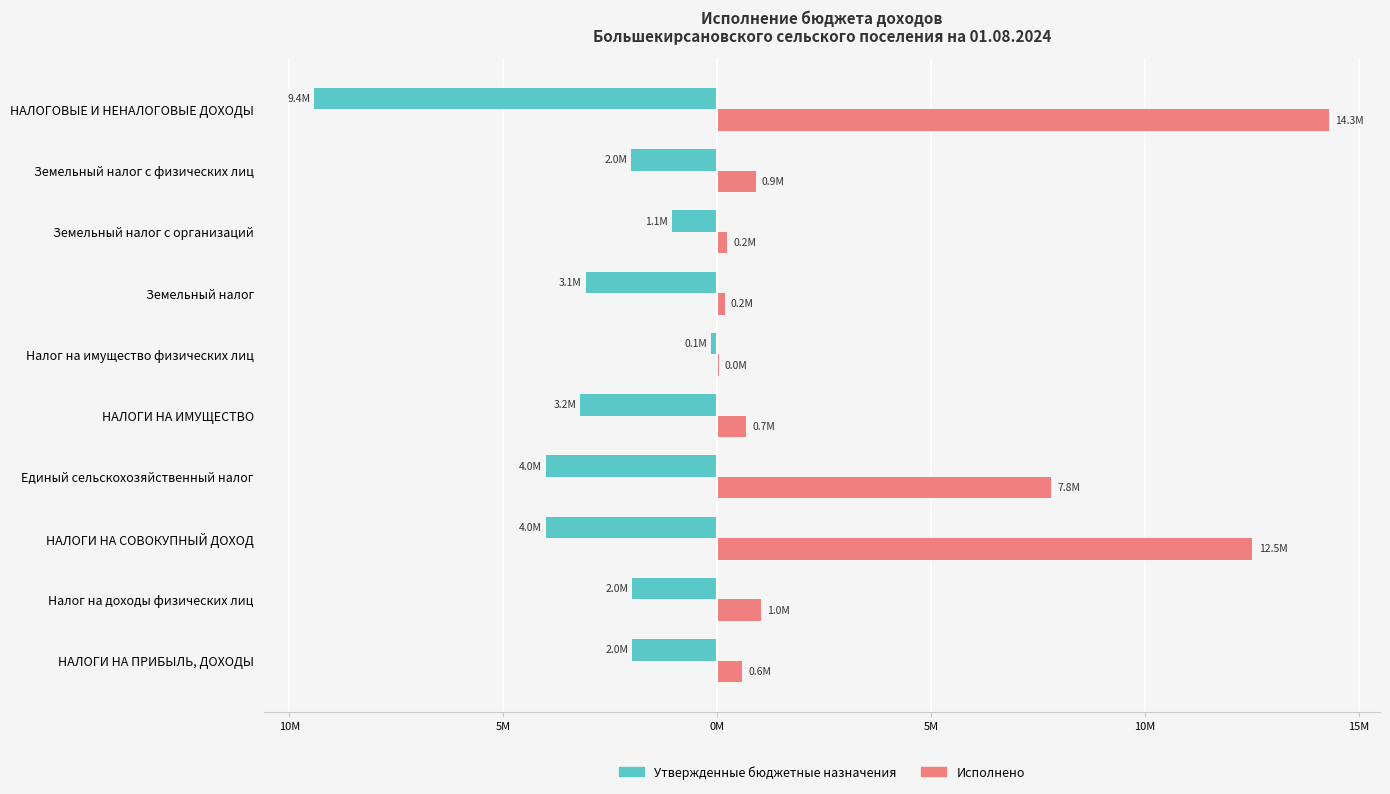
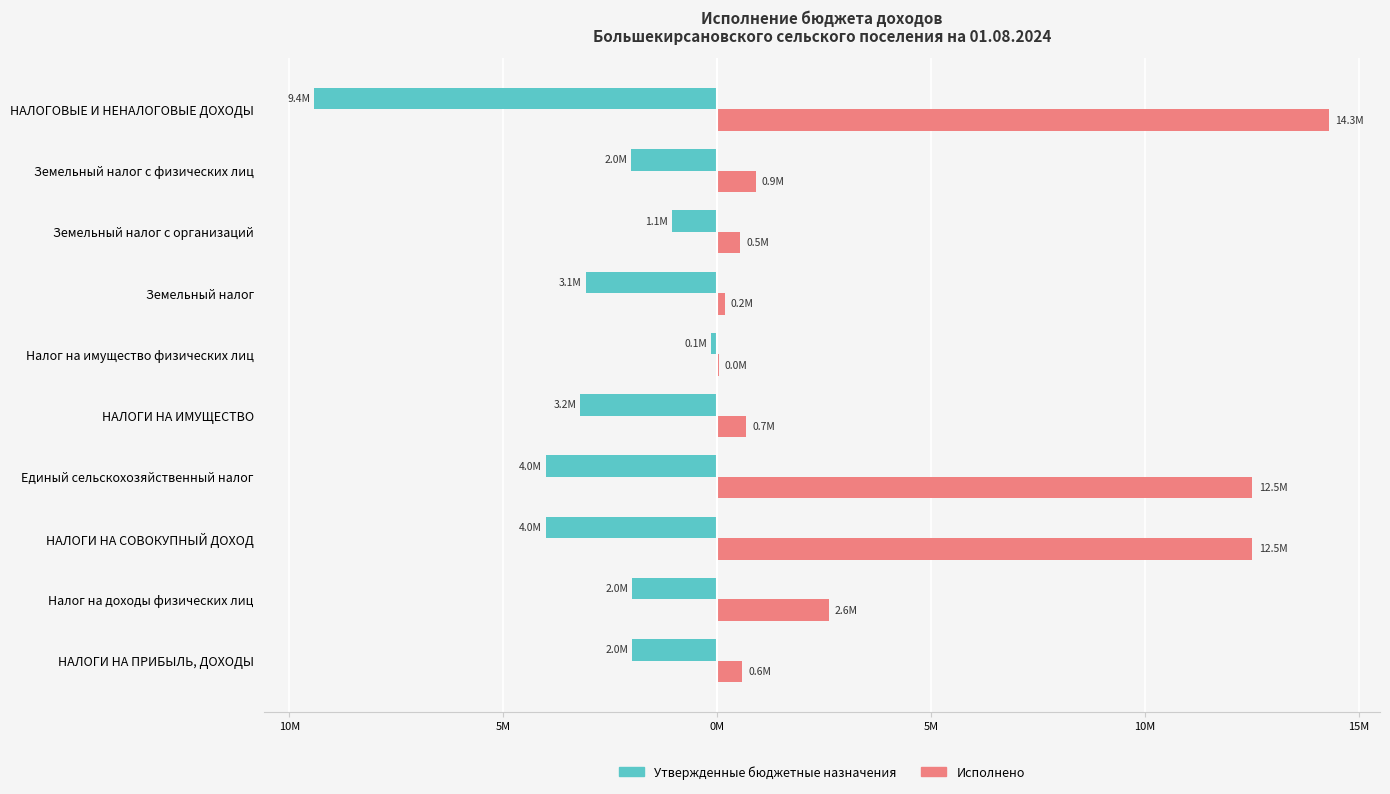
Исполнено, Земельный налог с организаций: 0.2M -> 0.5M
Исполнено, Единый сельскохозяйственный налог: 7.8M -> 12.5M
Исполнено, Налог на доходы физических лиц: 1.0M -> 2.6M
